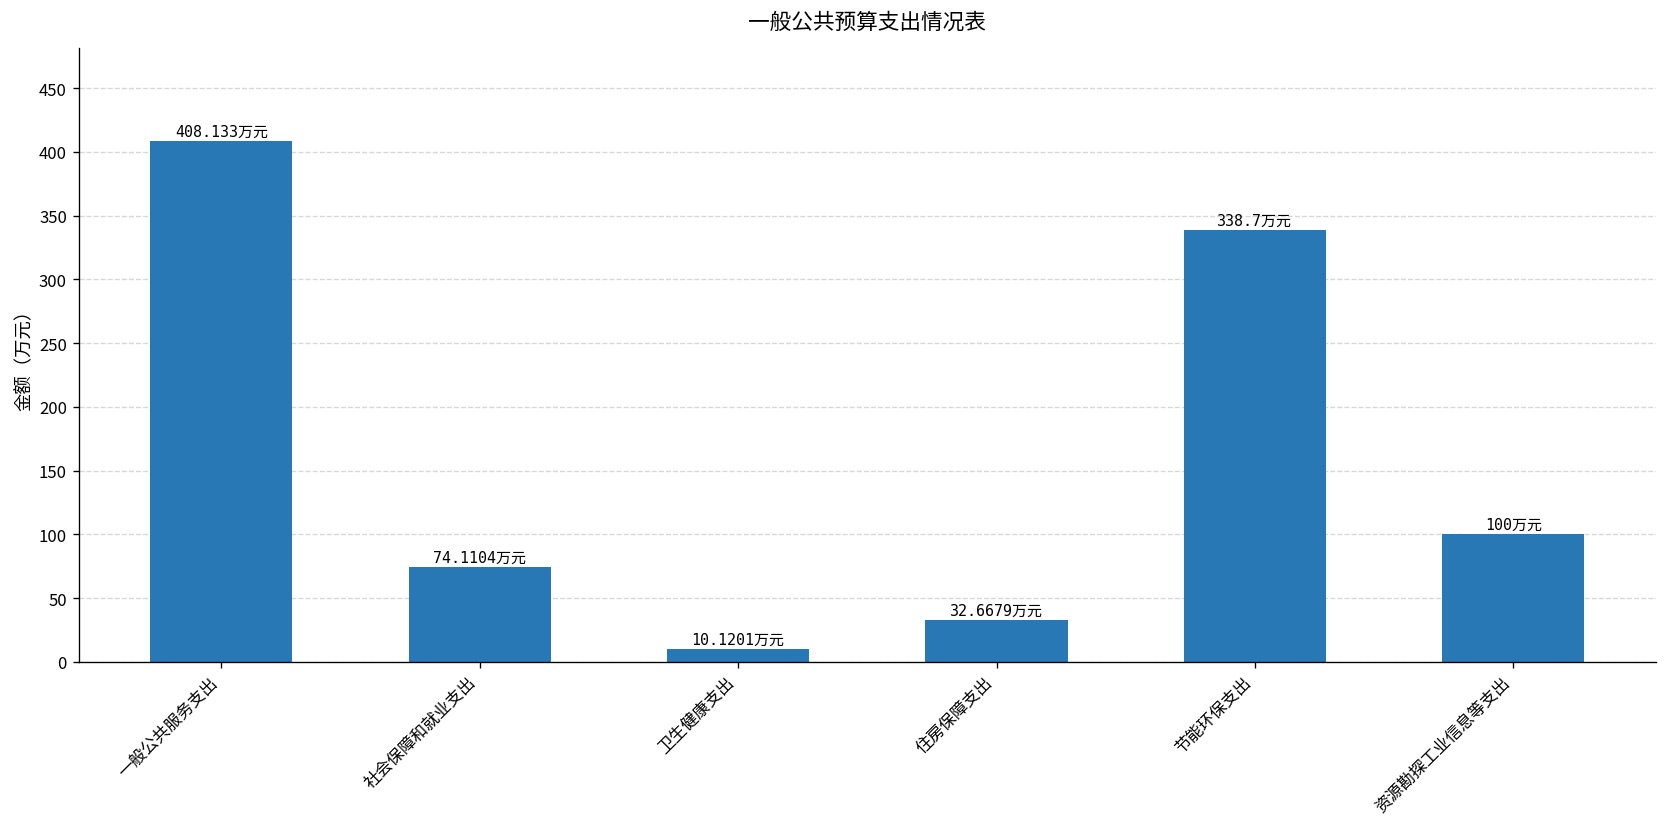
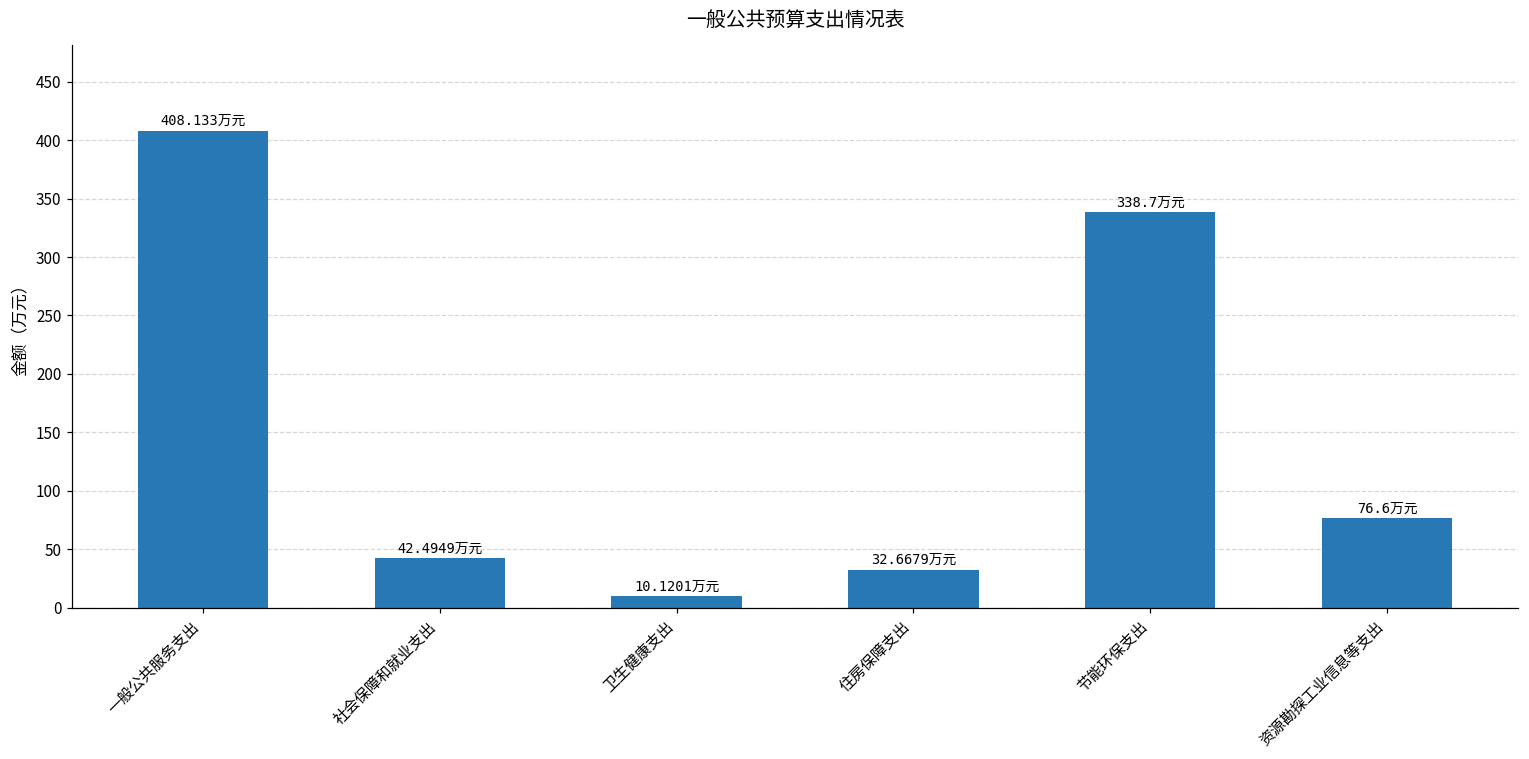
社会保障和就业支出: 74.1104 -> 42.4949
资源勘探工业信息等支出: 100 -> 76.6
